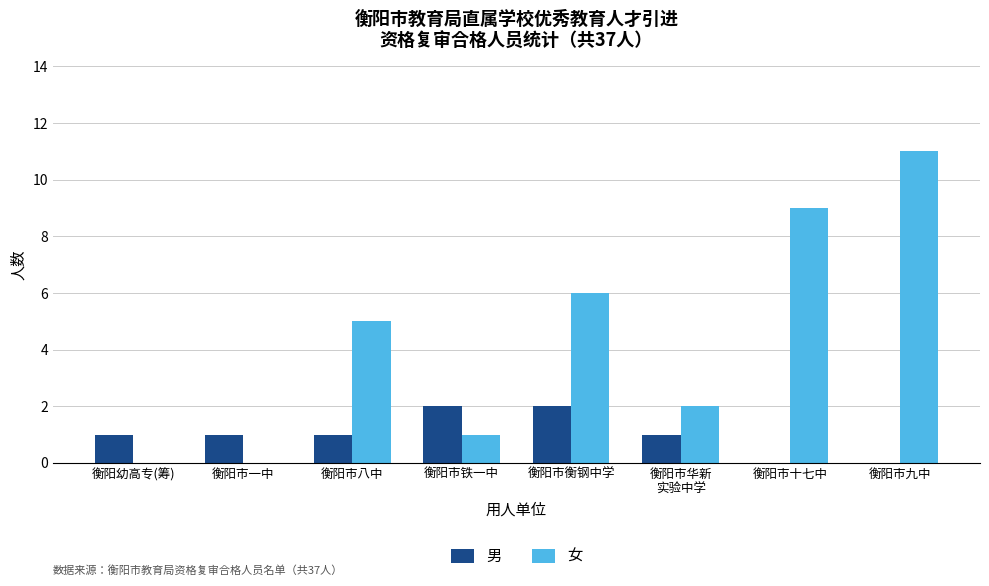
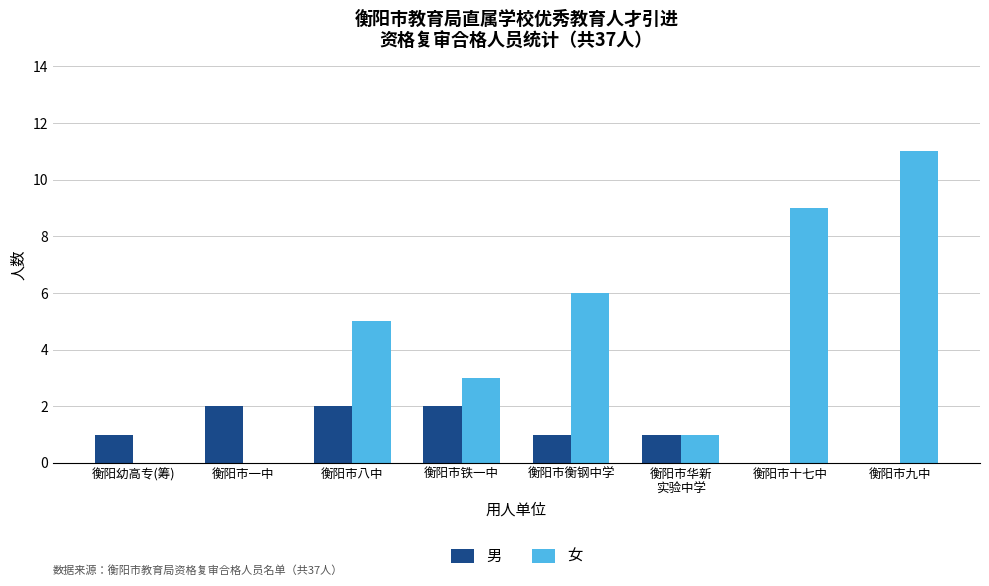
男, 衡阳市一中: 1 -> 2
男, 衡阳市八中: 1 -> 2
女, 衡阳市铁一中: 1 -> 3
男, 衡阳市衡钢中学: 2 -> 1
女, 衡阳市华新 实验中学: 2 -> 1
